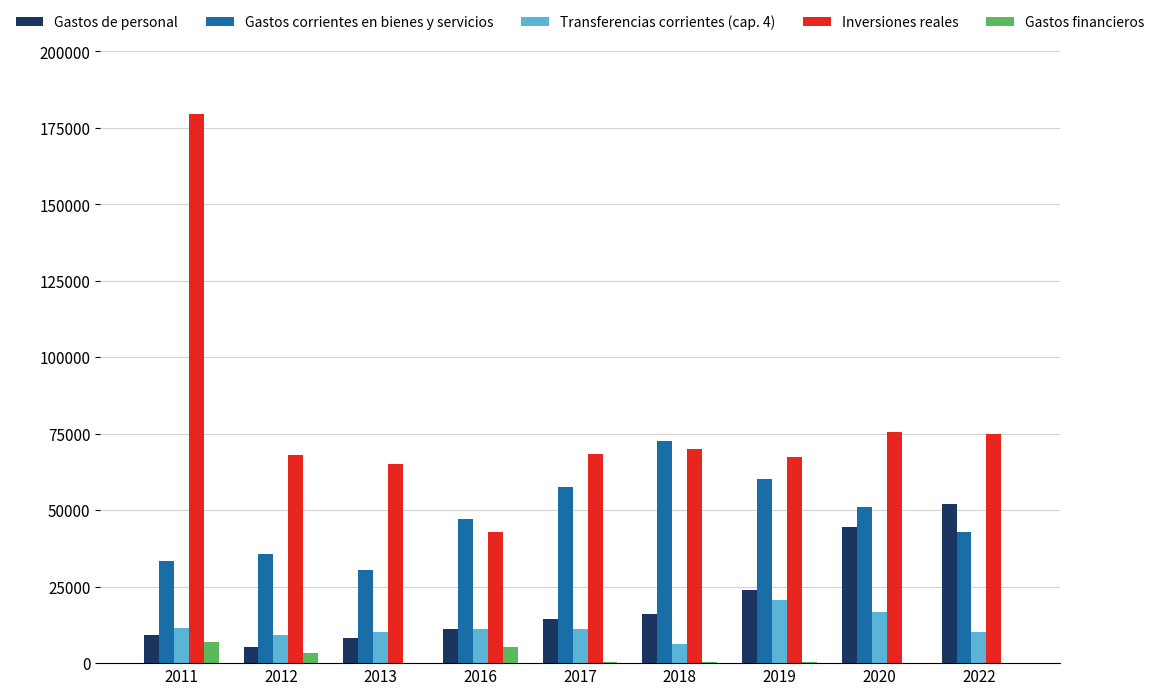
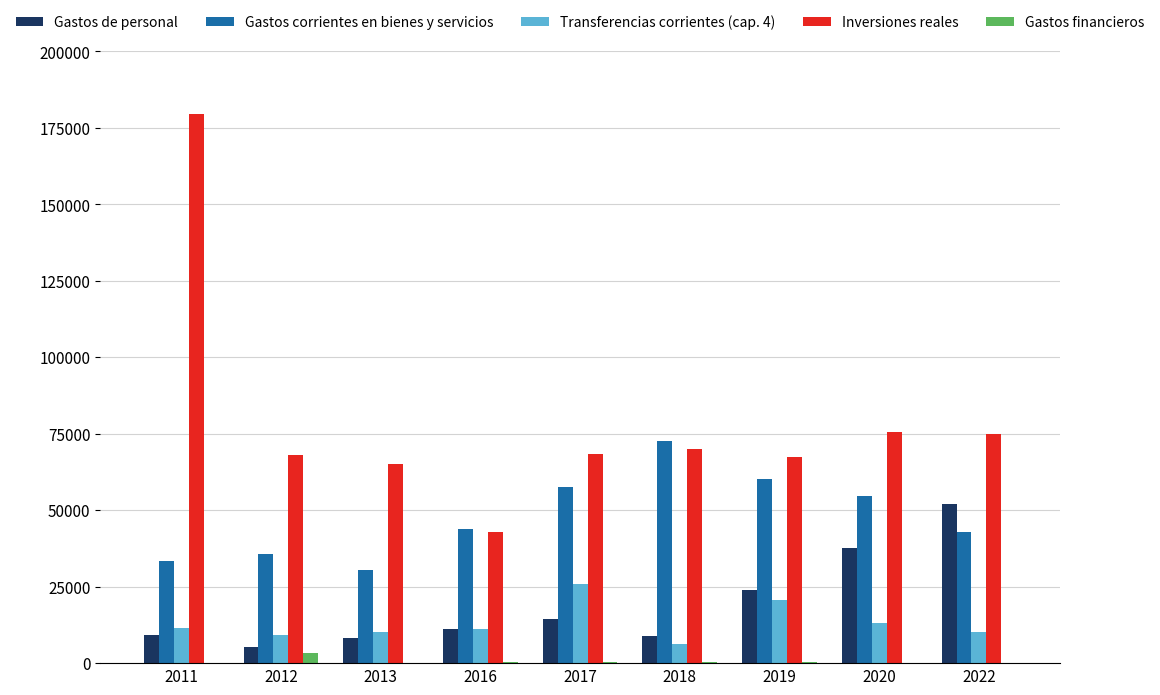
Gastos financieros, 2011: 7000 -> 0
Gastos corrientes en bienes y servicios, 2016: 47000 -> 44000
Gastos financieros, 2016: 5000 -> 0
Transferencias corrientes (cap. 4), 2017: 11000 -> 26000
Gastos de personal, 2018: 16000 -> 9000
Gastos de personal, 2020: 44000 -> 38000
Gastos corrientes en bienes y servicios, 2020: 51000 -> 55000
Transferencias corrientes (cap. 4), 2020: 17000 -> 13000
